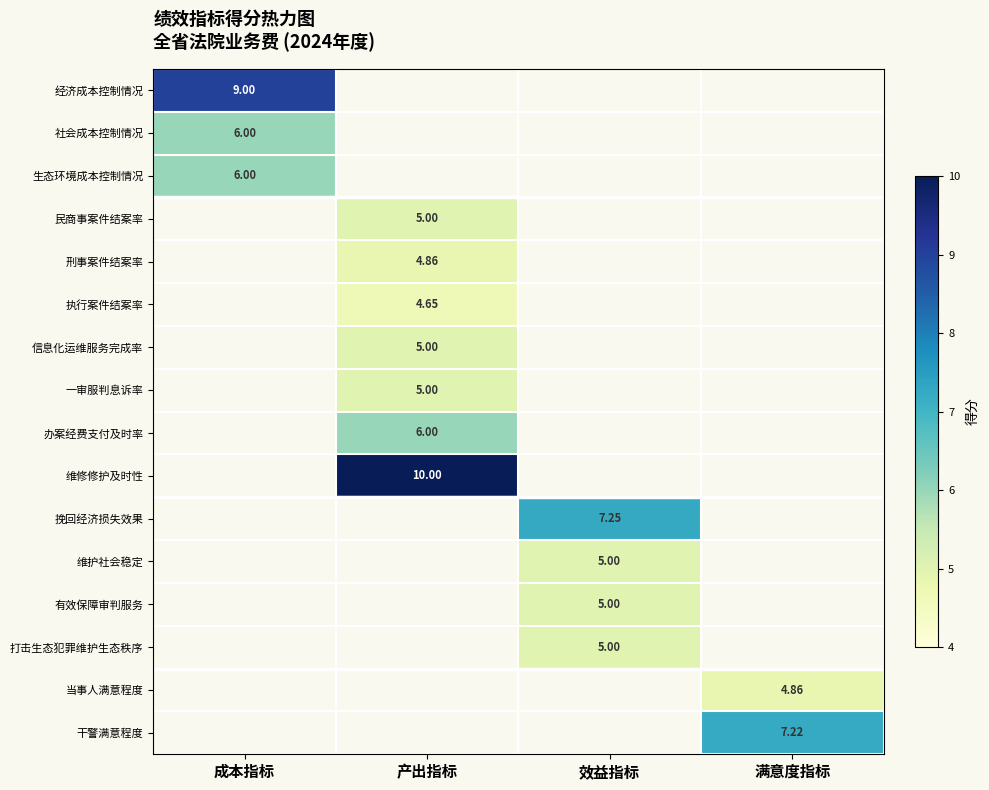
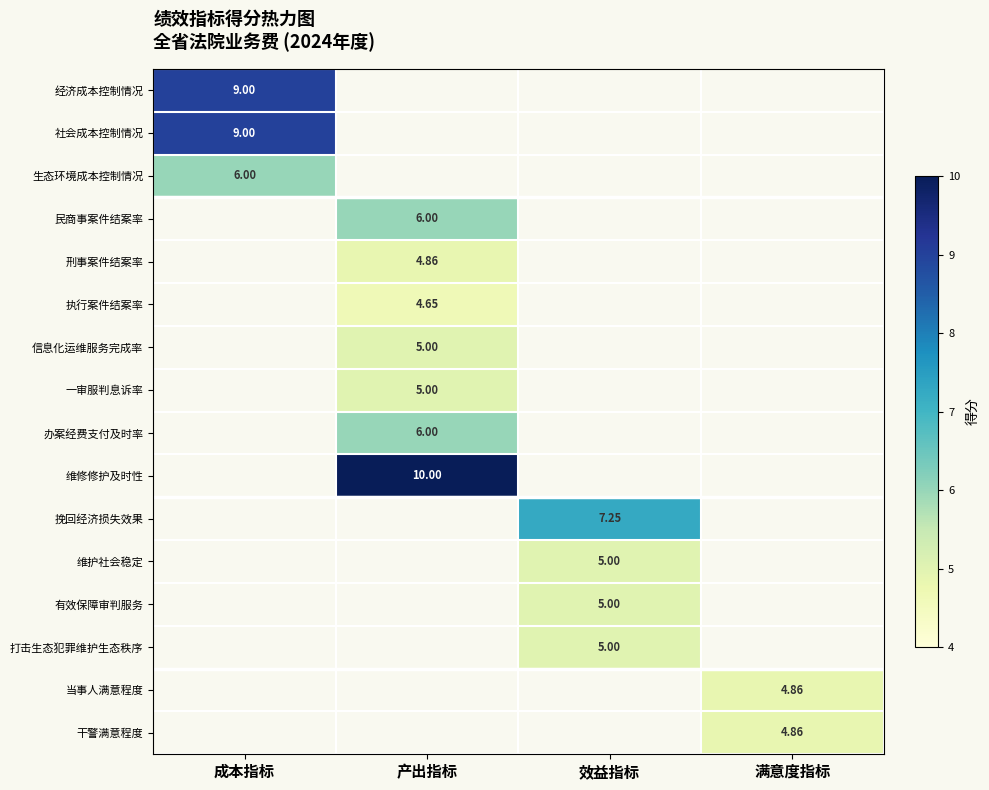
社会成本控制情况, 成本指标: 6.00 -> 9.00
民商事案件结案率, 产出指标: 5.00 -> 6.00
干警满意程度, 满意度指标: 7.22 -> 4.86
